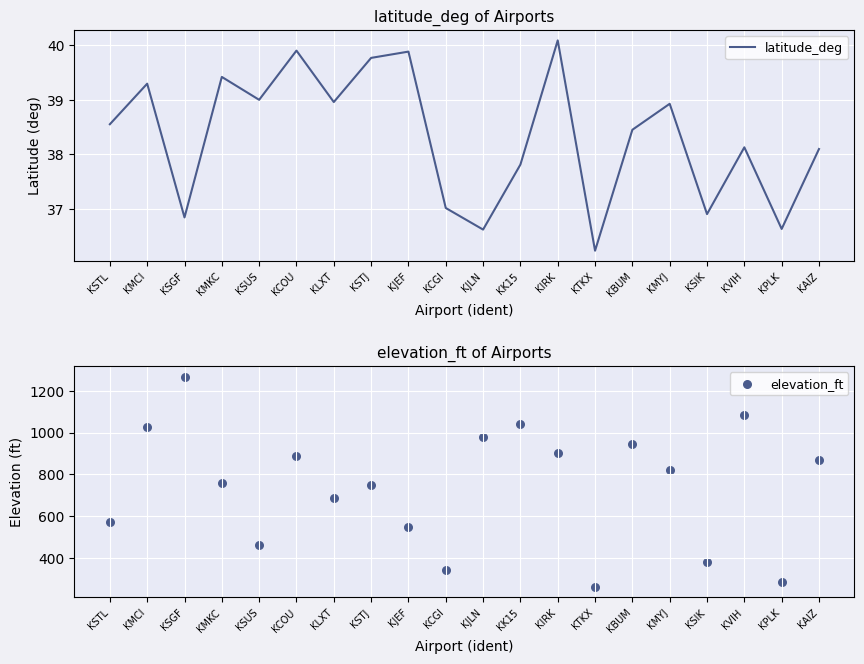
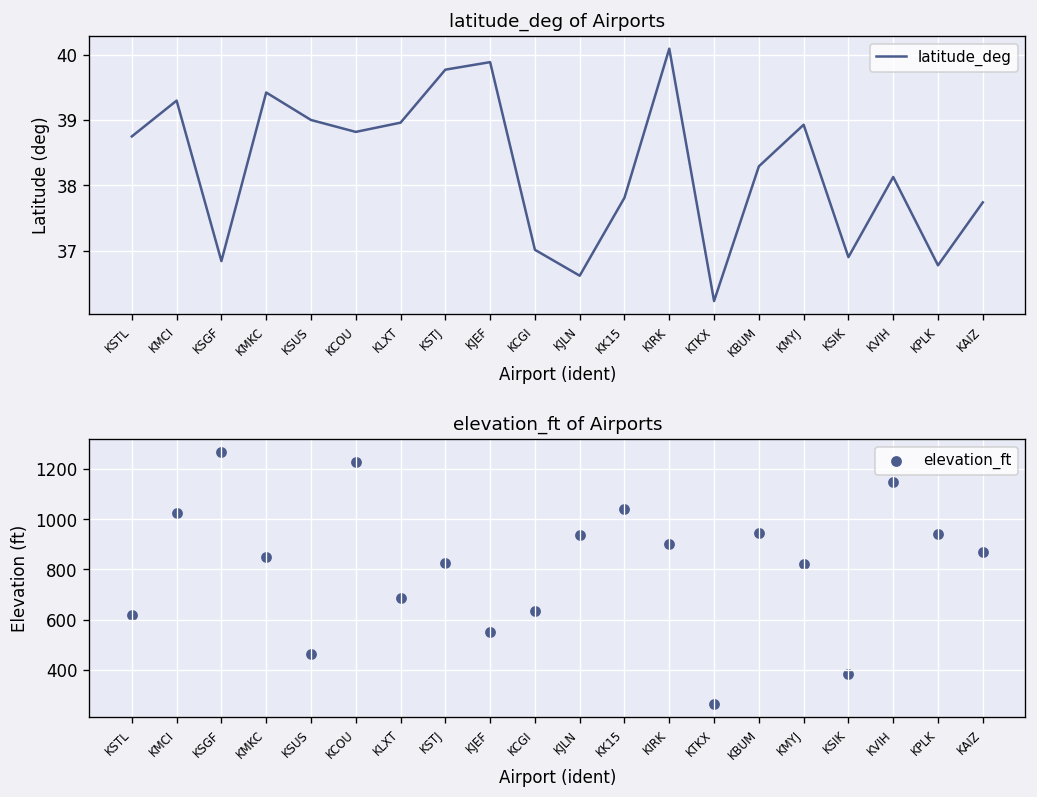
latitude_deg of Airports, KSTL: 38.6 -> 38.7
latitude_deg of Airports, KCOU: 39.9 -> 38.8
latitude_deg of Airports, KBUM: 38.4 -> 38.3
latitude_deg of Airports, KPLK: 36.6 -> 36.8
latitude_deg of Airports, KAIZ: 38.1 -> 37.7
elevation_ft of Airports, KSTL: 570 -> 620
elevation_ft of Airports, KMKC: 760 -> 850
elevation_ft of Airports, KCOU: 890 -> 1230
elevation_ft of Airports, KSTJ: 750 -> 830
elevation_ft of Airports, KCGI: 340 -> 630
elevation_ft of Airports, KJLN: 980 -> 940
elevation_ft of Airports, KVIH: 1080 -> 1150
elevation_ft of Airports, KPLK: 290 -> 940
